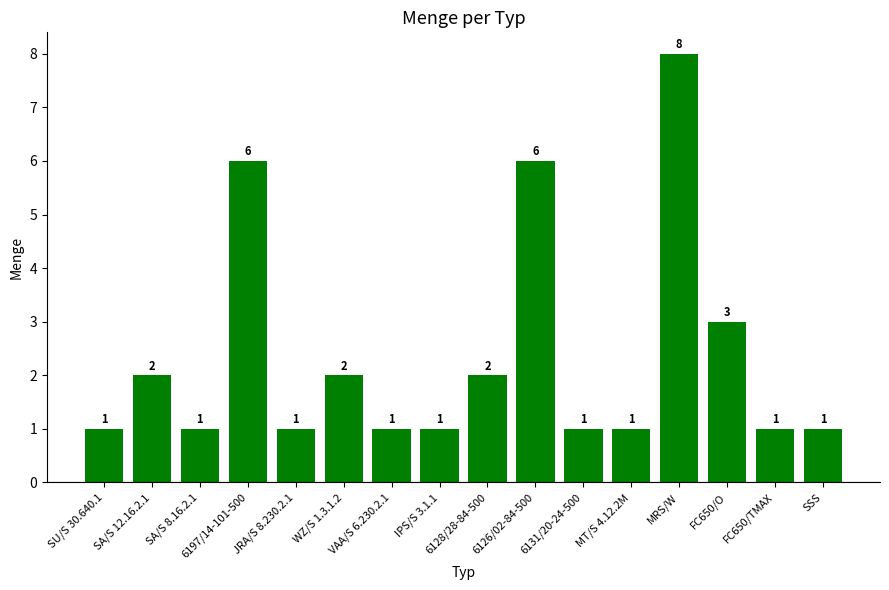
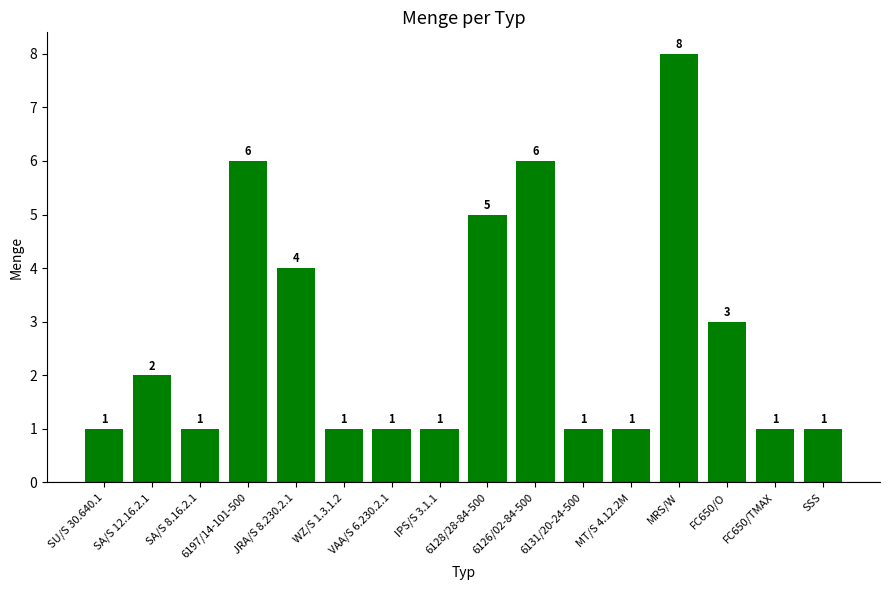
JRA/S 8.230.2.1: 1 -> 4
WZ/S 1.3.1.2: 2 -> 1
6128/28-84-500: 2 -> 5
